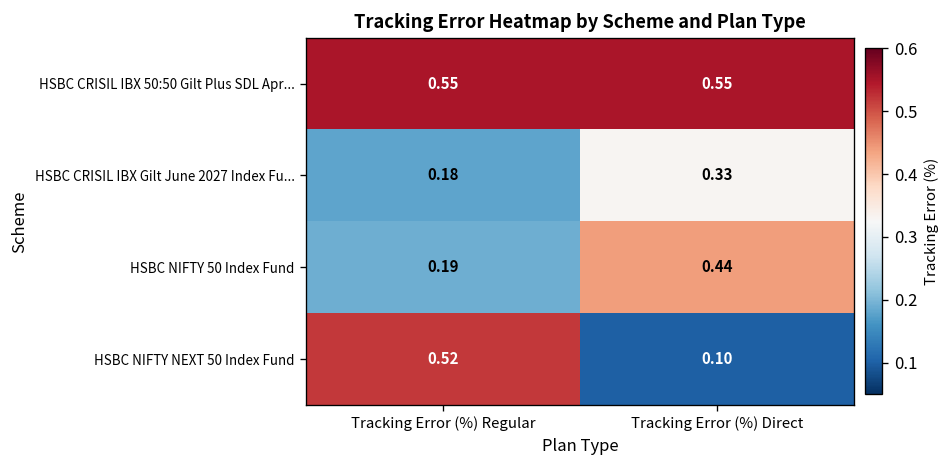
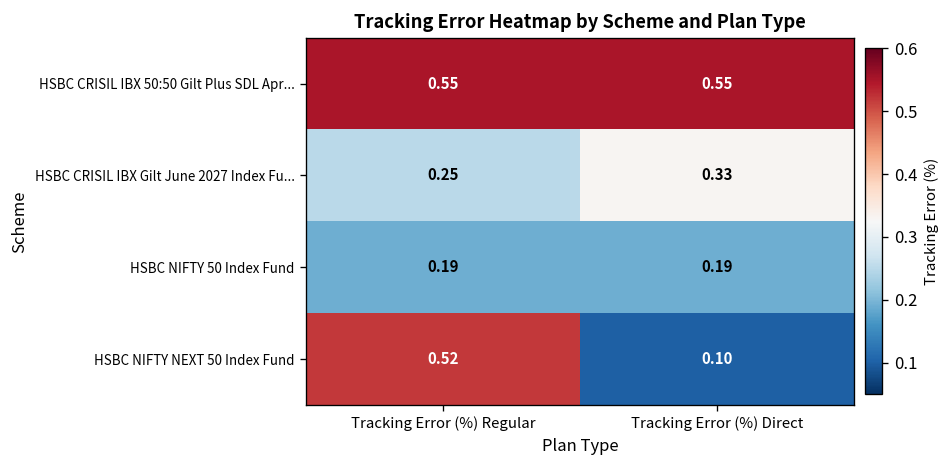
HSBC CRISIL IBX Gilt June 2027 Index Fu..., Tracking Error (%) Regular: 0.18 -> 0.25
HSBC NIFTY 50 Index Fund, Tracking Error (%) Direct: 0.44 -> 0.19
